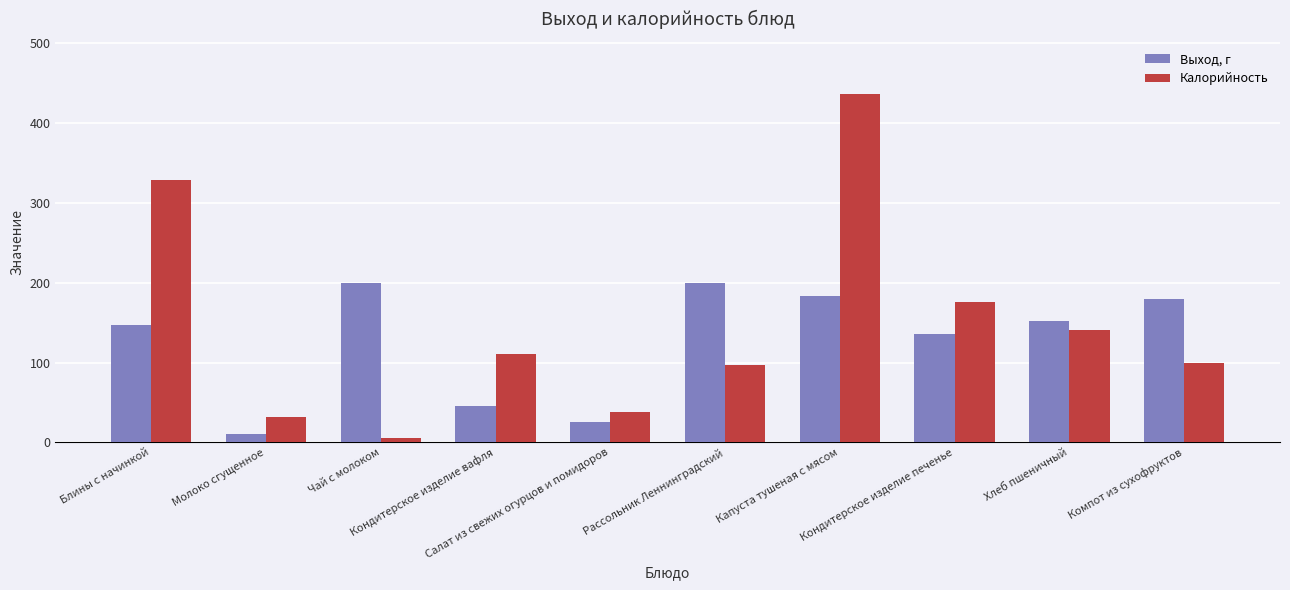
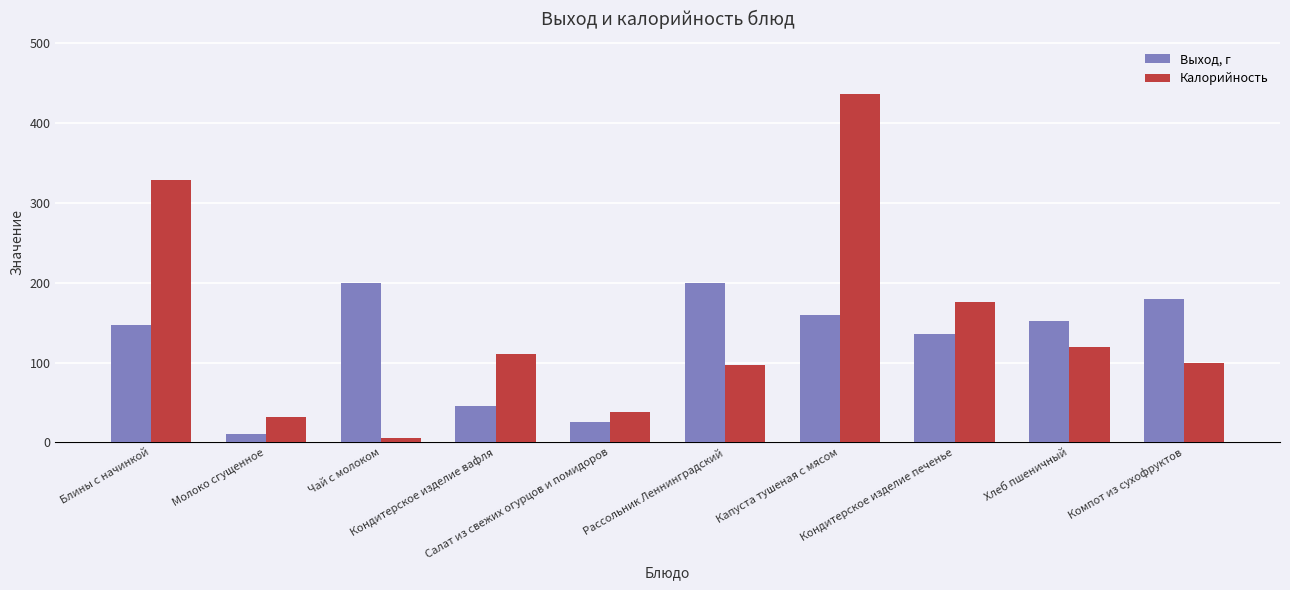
Выход, г, Капуста тушеная с мясом: 180 -> 160
Калорийность, Хлеб пшеничный: 140 -> 120
